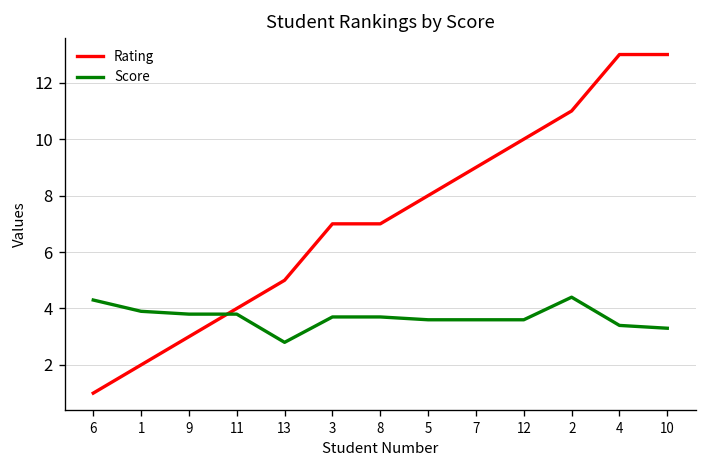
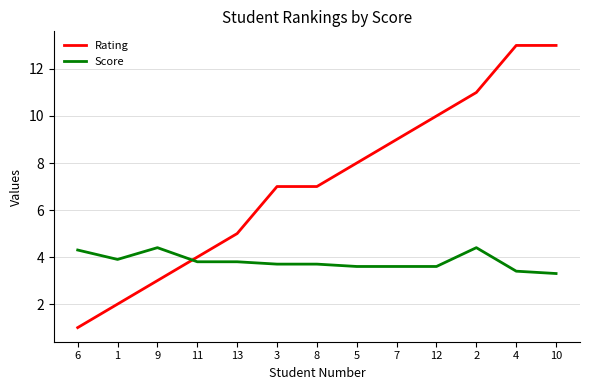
Score, 9: 3.8 -> 4.4
Score, 13: 2.8 -> 3.8
